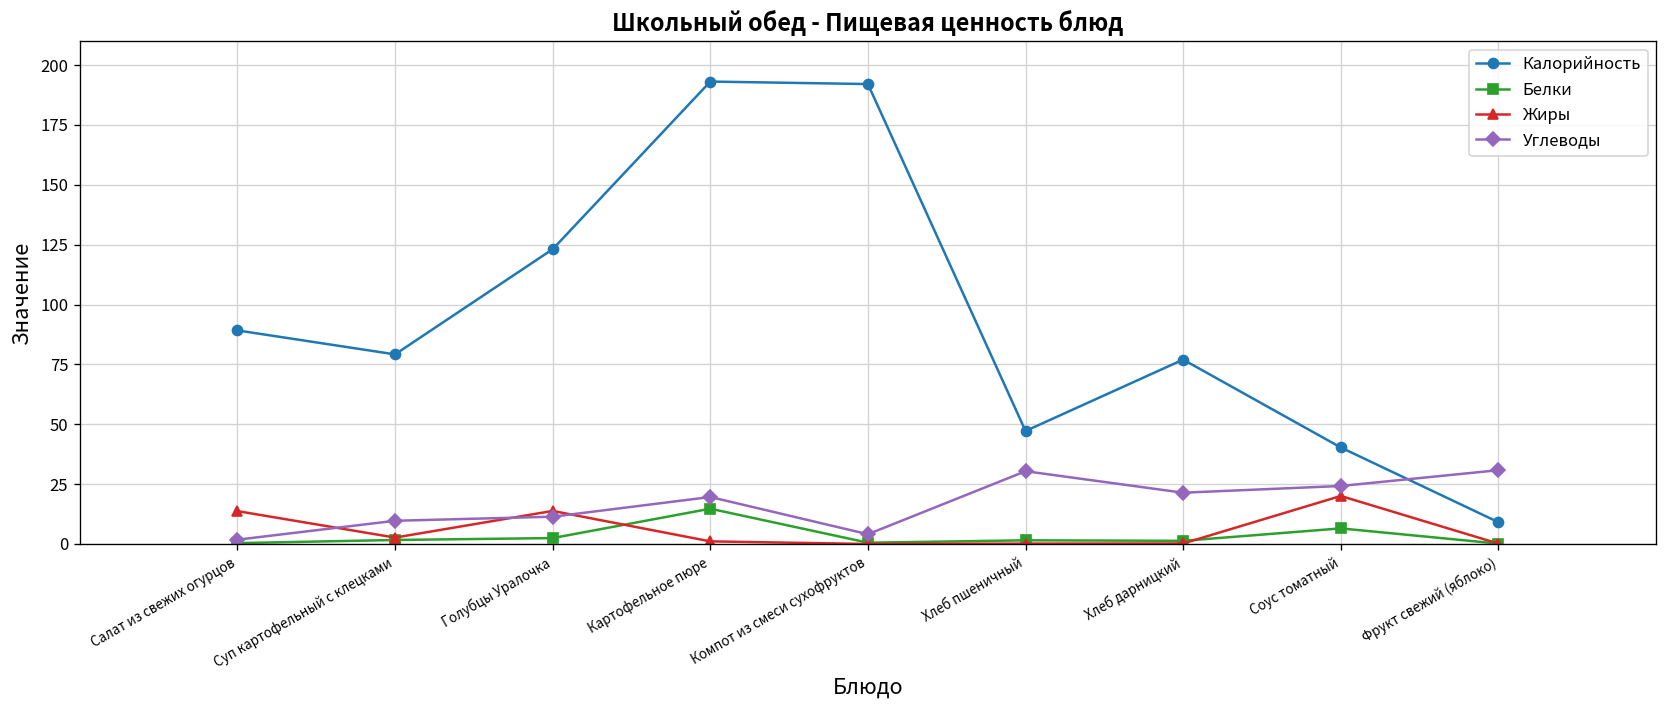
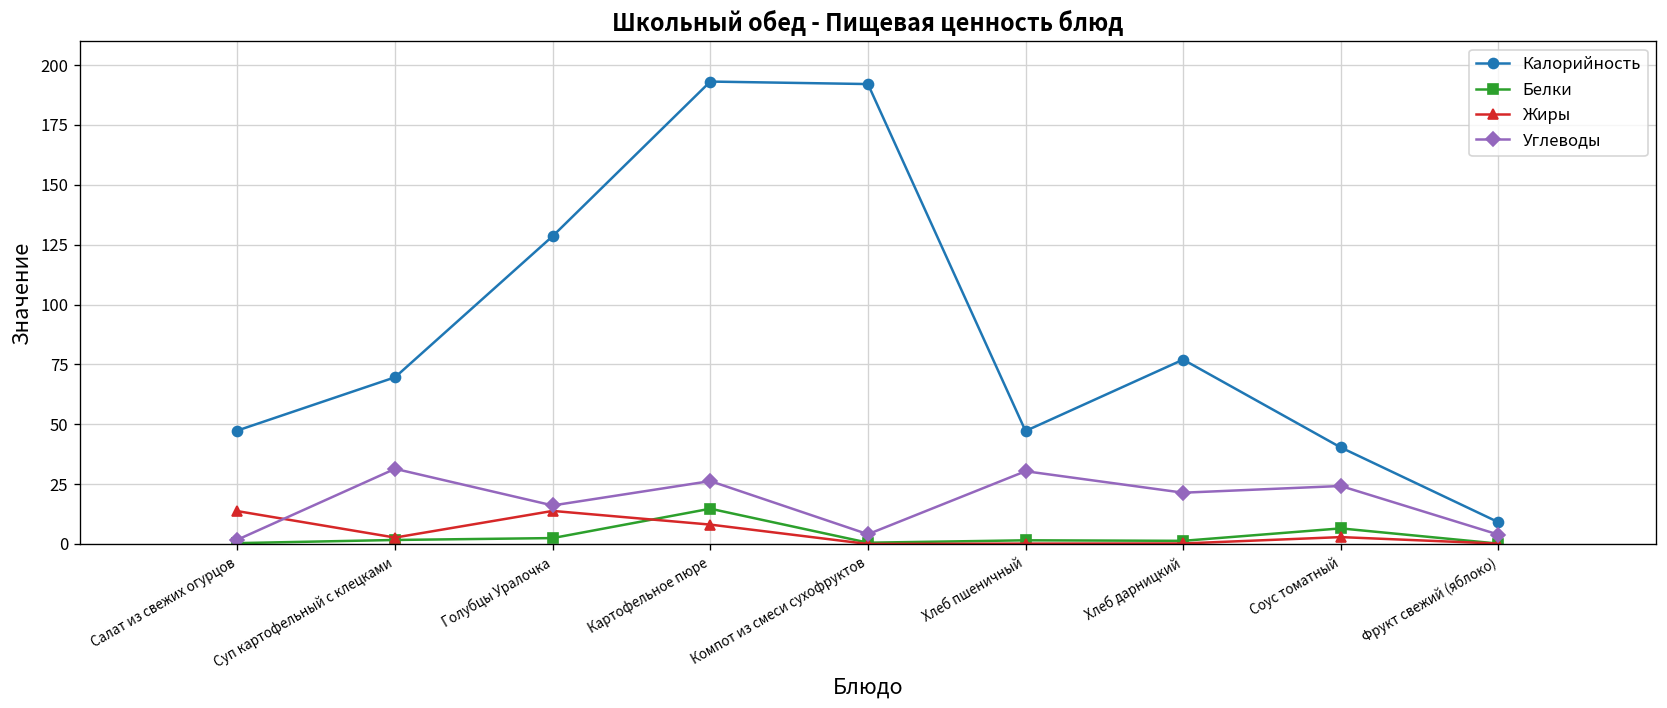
Калорийность, Салат из свежих огурцов: 89 -> 47
Калорийность, Суп картофельный с клецками: 79 -> 70
Углеводы, Суп картофельный с клецками: 10 -> 31
Калорийность, Голубцы Уралочка: 123 -> 129
Углеводы, Голубцы Уралочка: 11 -> 16
Жиры, Картофельное пюре: 1 -> 8
Углеводы, Картофельное пюре: 20 -> 26
Жиры, Соус томатный: 20 -> 3
Углеводы, Фрукт свежий (яблоко): 31 -> 4
